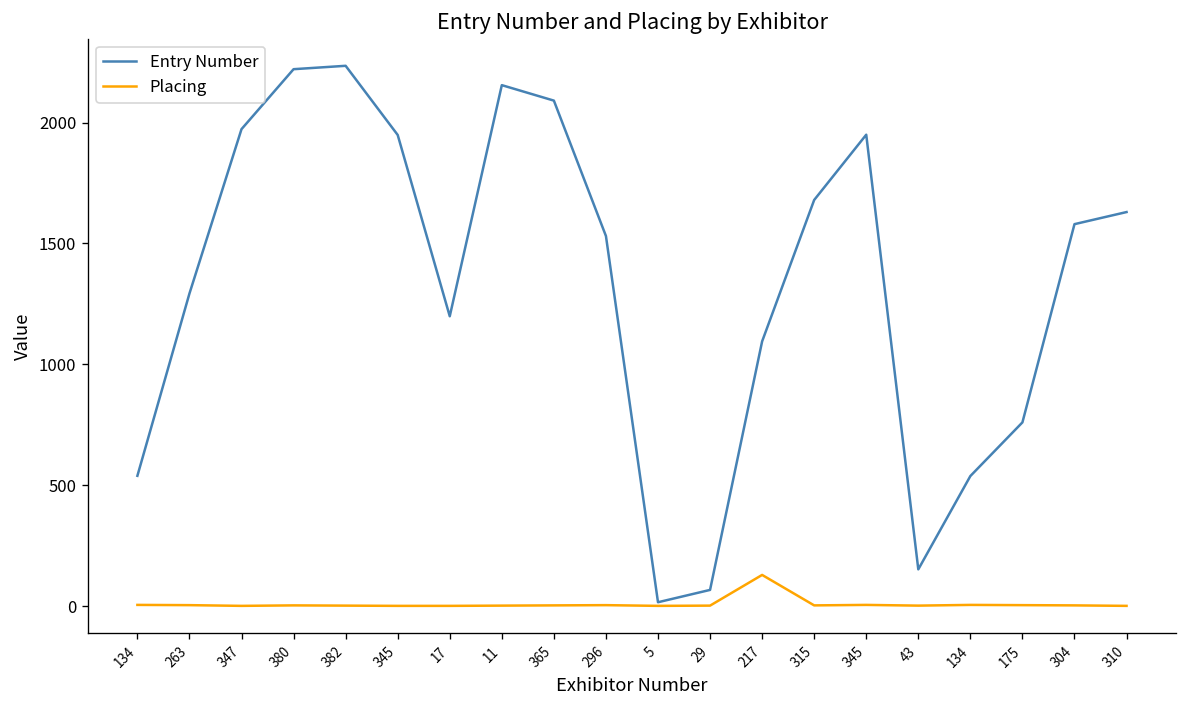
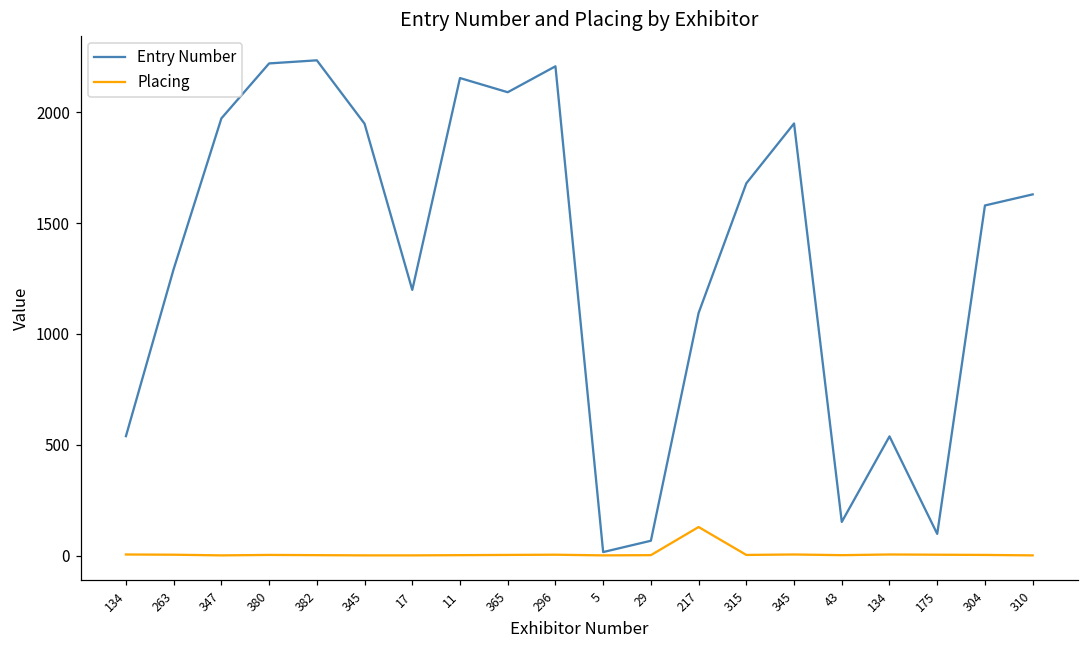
Entry Number, 296: 1530 -> 2210
Entry Number, 175: 760 -> 100
